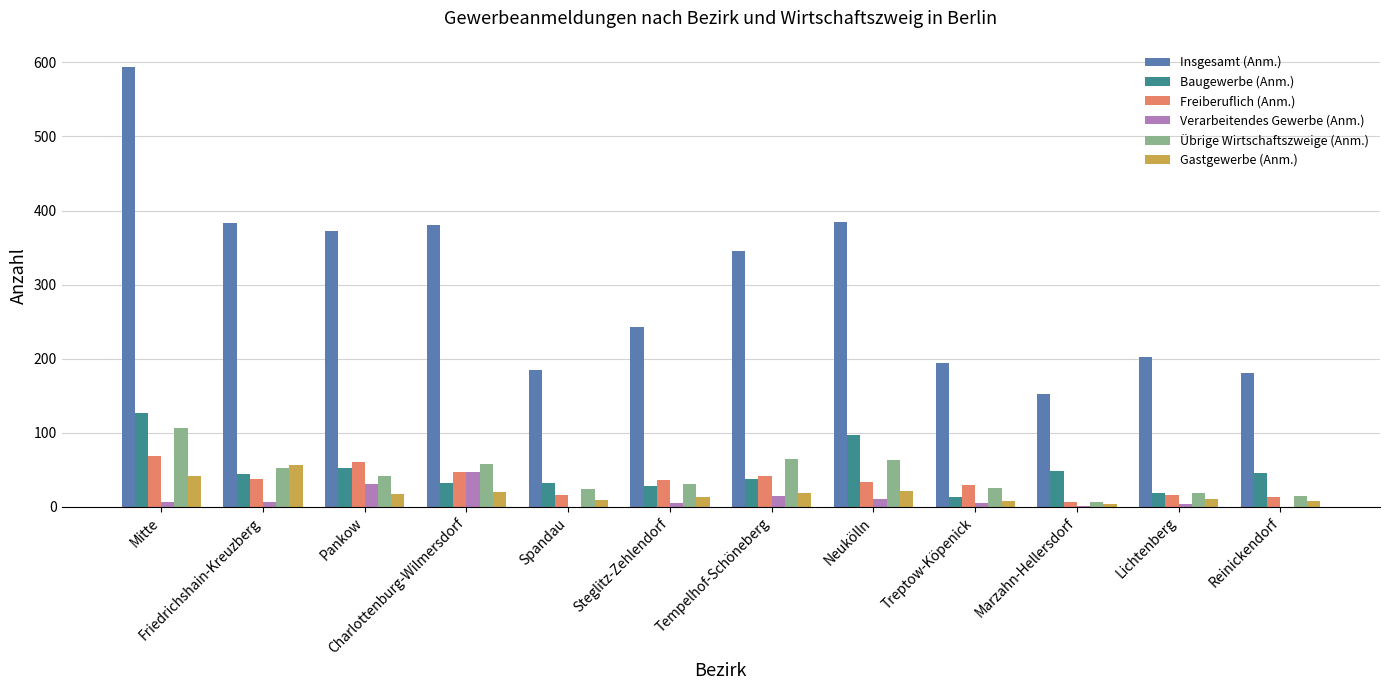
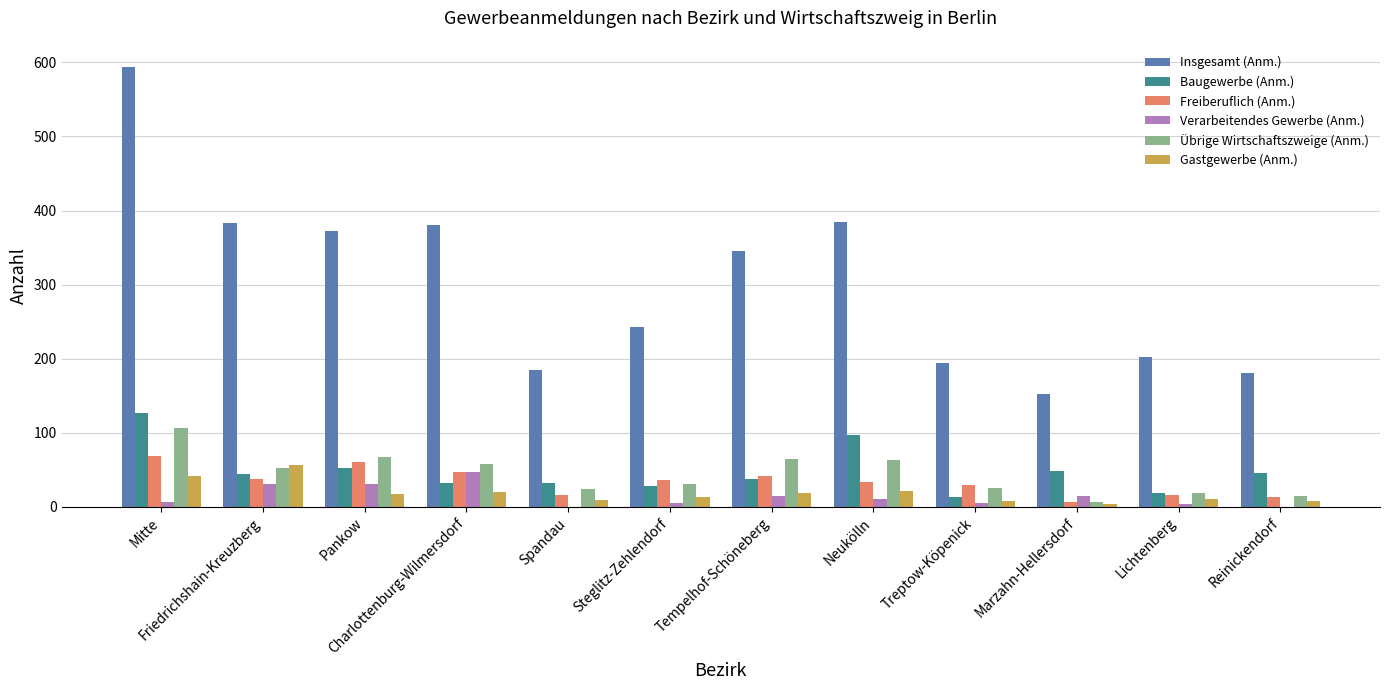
Verarbeitendes Gewerbe (Anm.), Friedrichshain-Kreuzberg: 10 -> 30
Übrige Wirtschaftszweige (Anm.), Pankow: 40 -> 70
Verarbeitendes Gewerbe (Anm.), Marzahn-Hellersdorf: 0 -> 10
